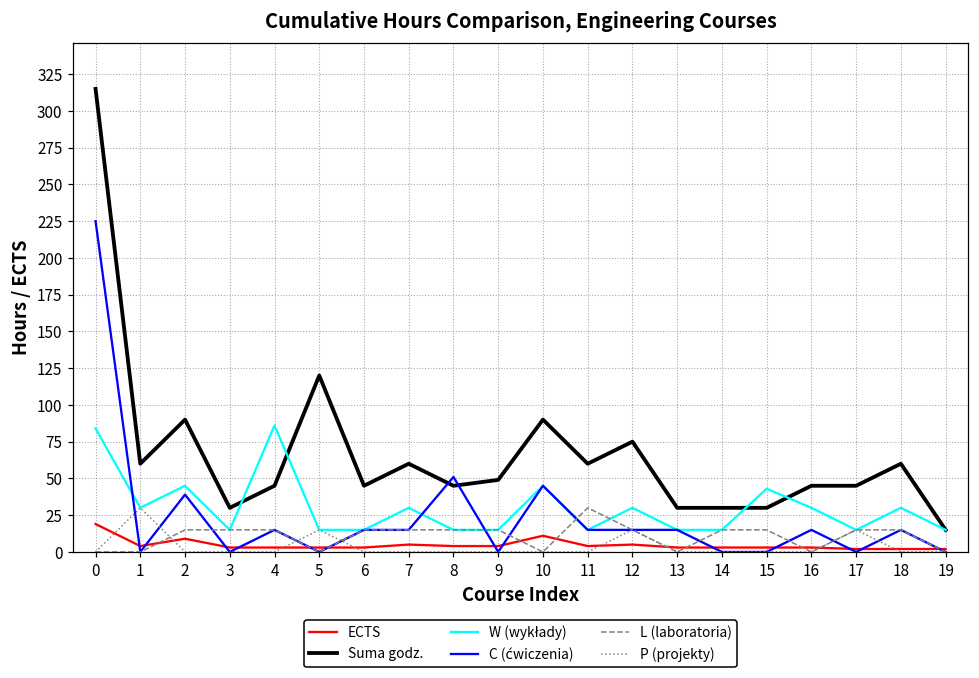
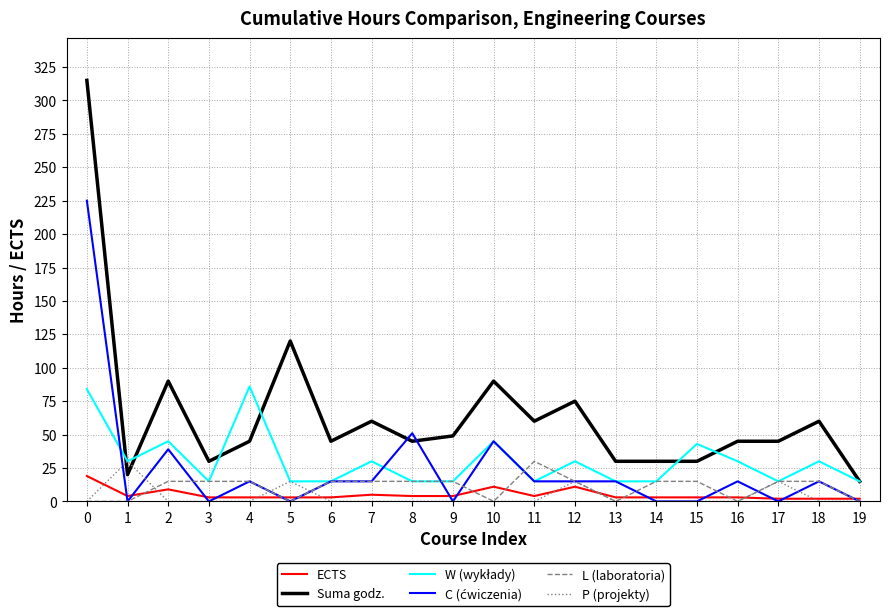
Suma godz., 1: 60 -> 20
ECTS, 12: 5 -> 11
